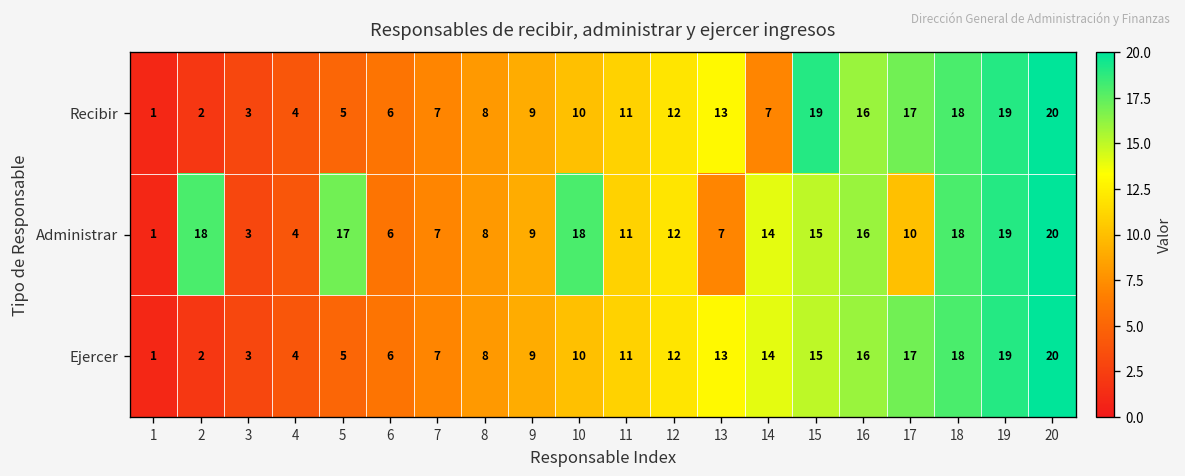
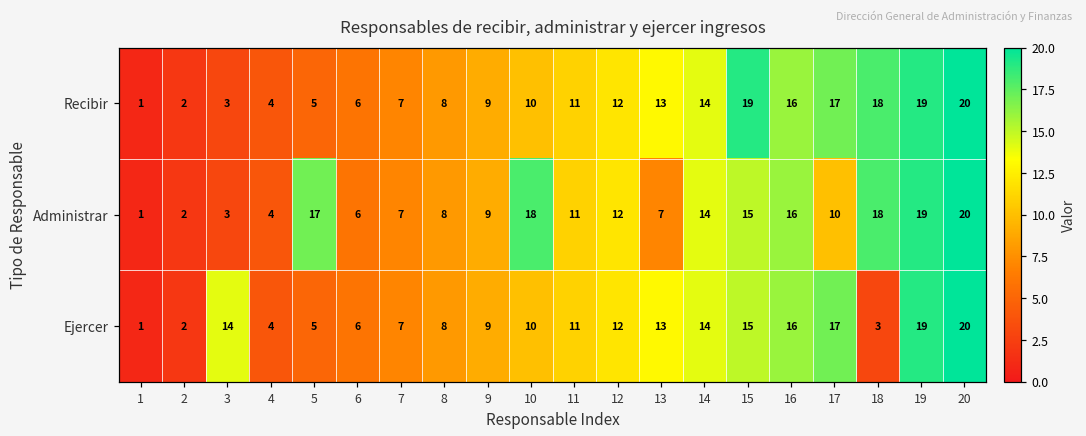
Recibir, 14: 7 -> 14
Administrar, 2: 18 -> 2
Ejercer, 3: 3 -> 14
Ejercer, 18: 18 -> 3
